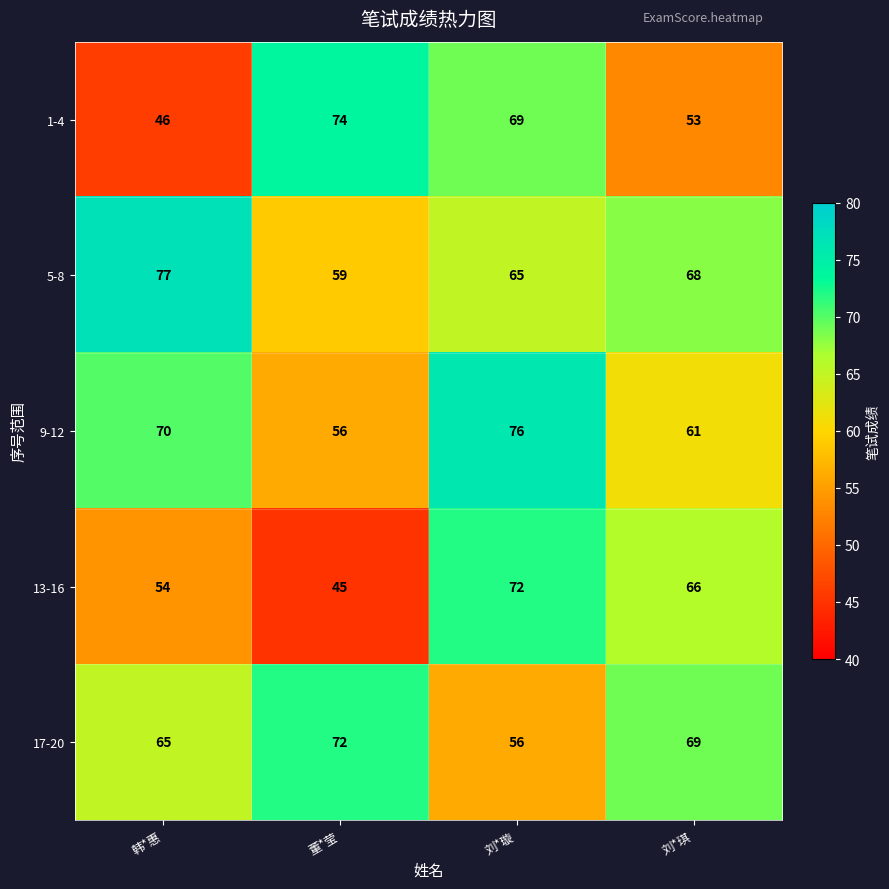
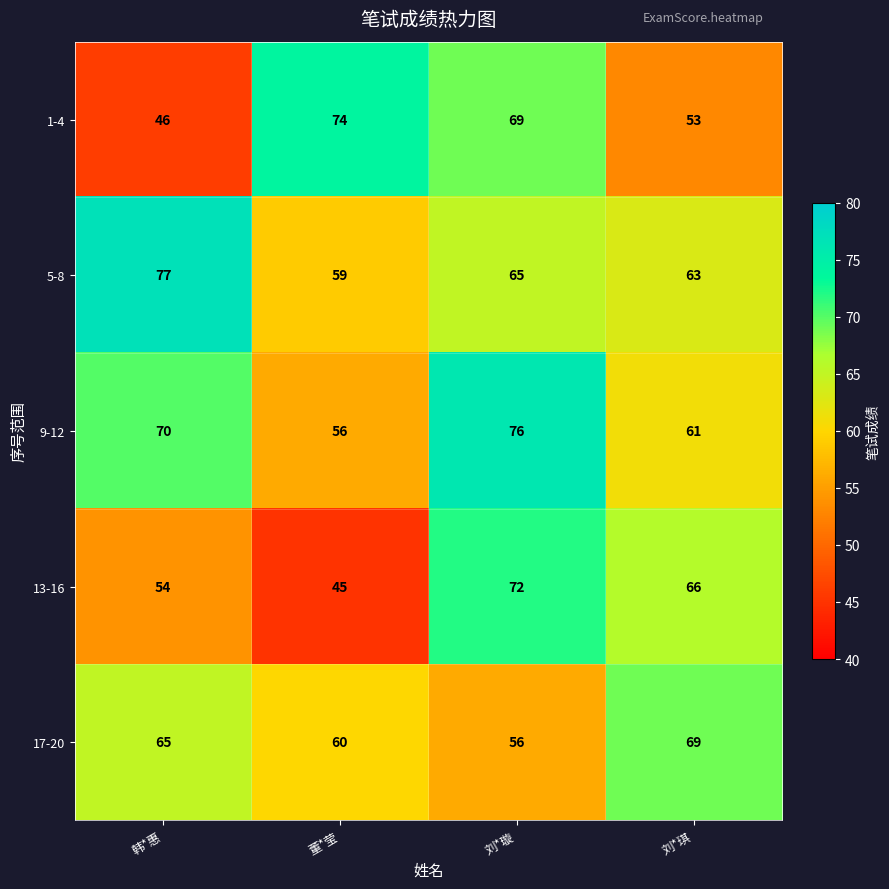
5-8, 刘*琪: 68 -> 63
17-20, 董*莹: 72 -> 60
